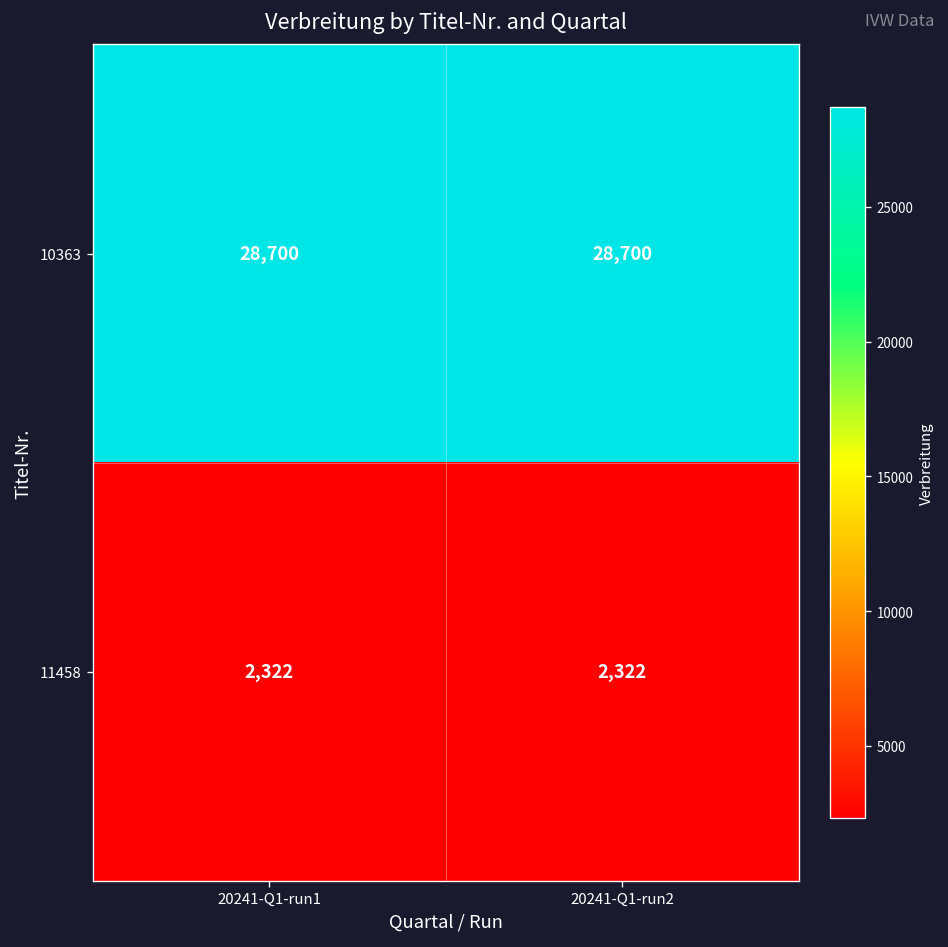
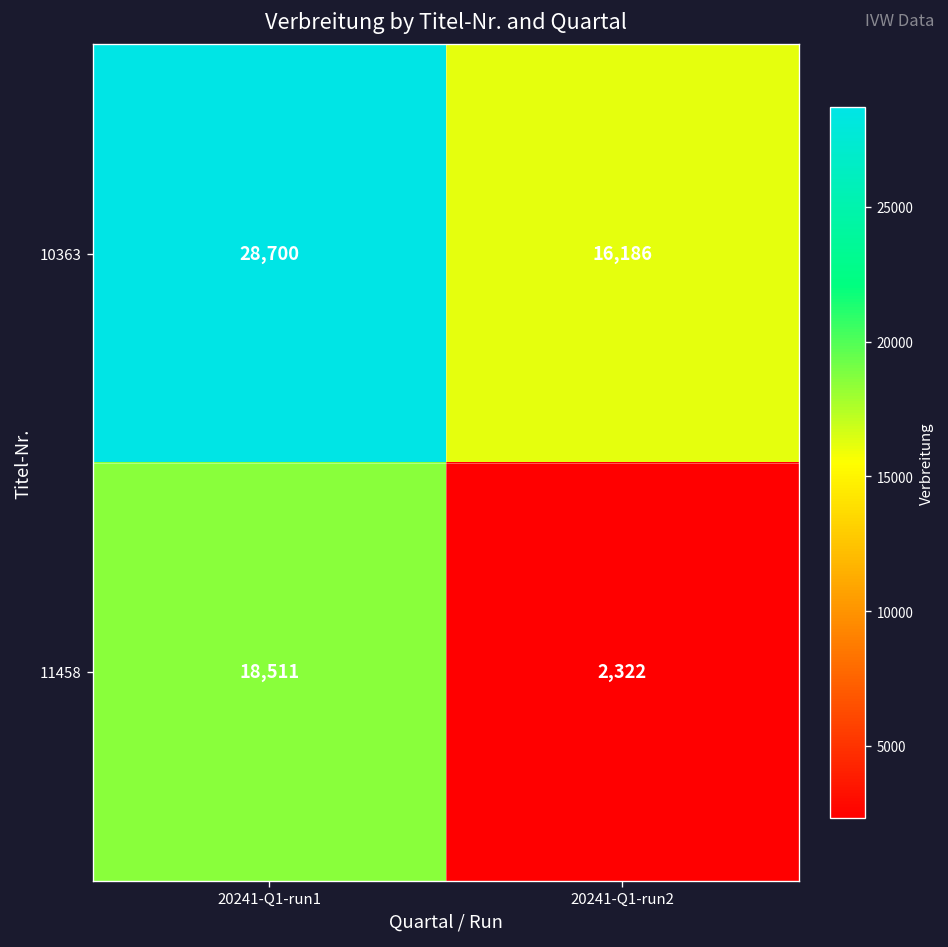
10363, 20241-Q1-run2: 28,700 -> 16,186
11458, 20241-Q1-run1: 2,322 -> 18,511
